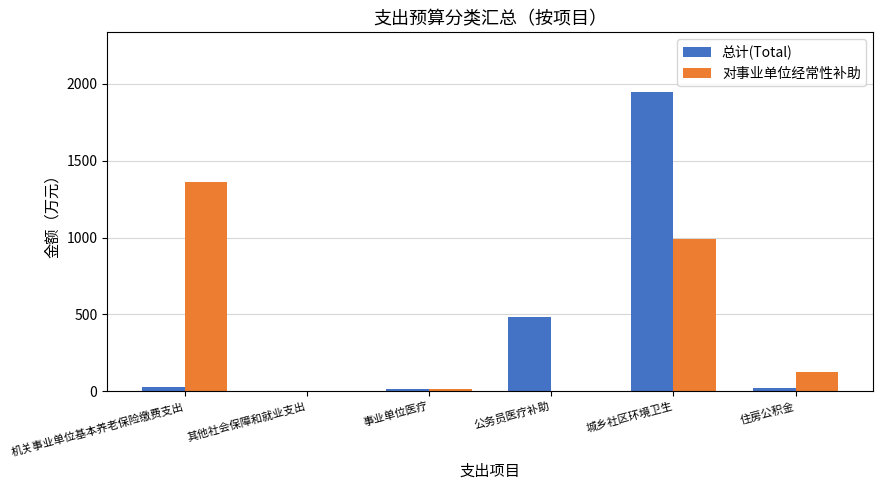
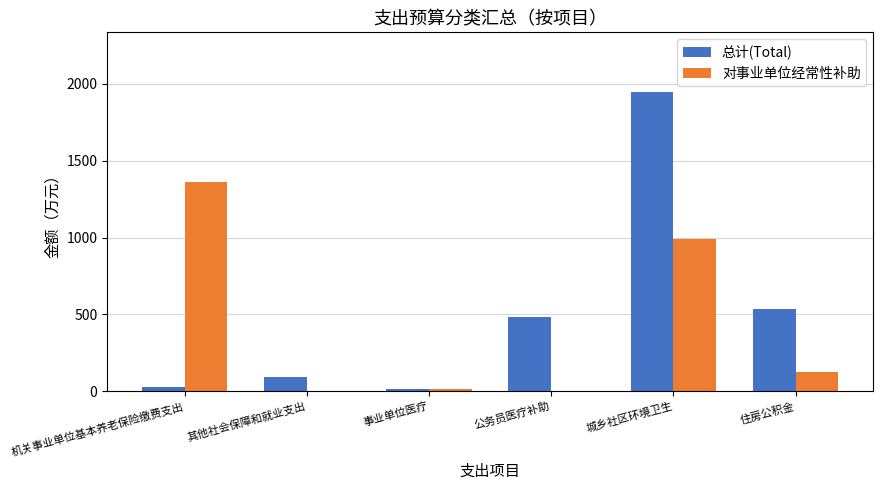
总计(Total), 其他社会保障和就业支出: 0 -> 100
总计(Total), 住房公积金: 20 -> 540
